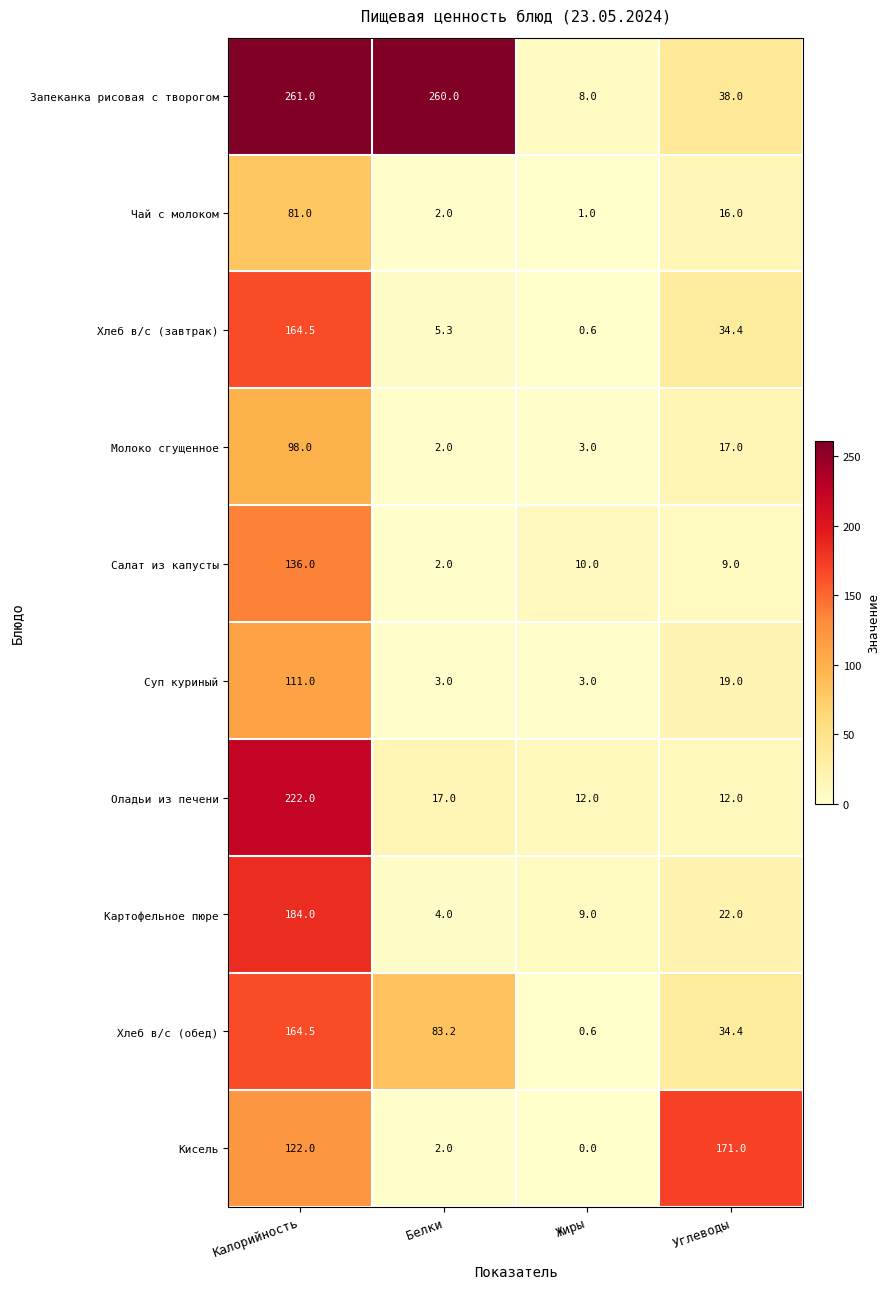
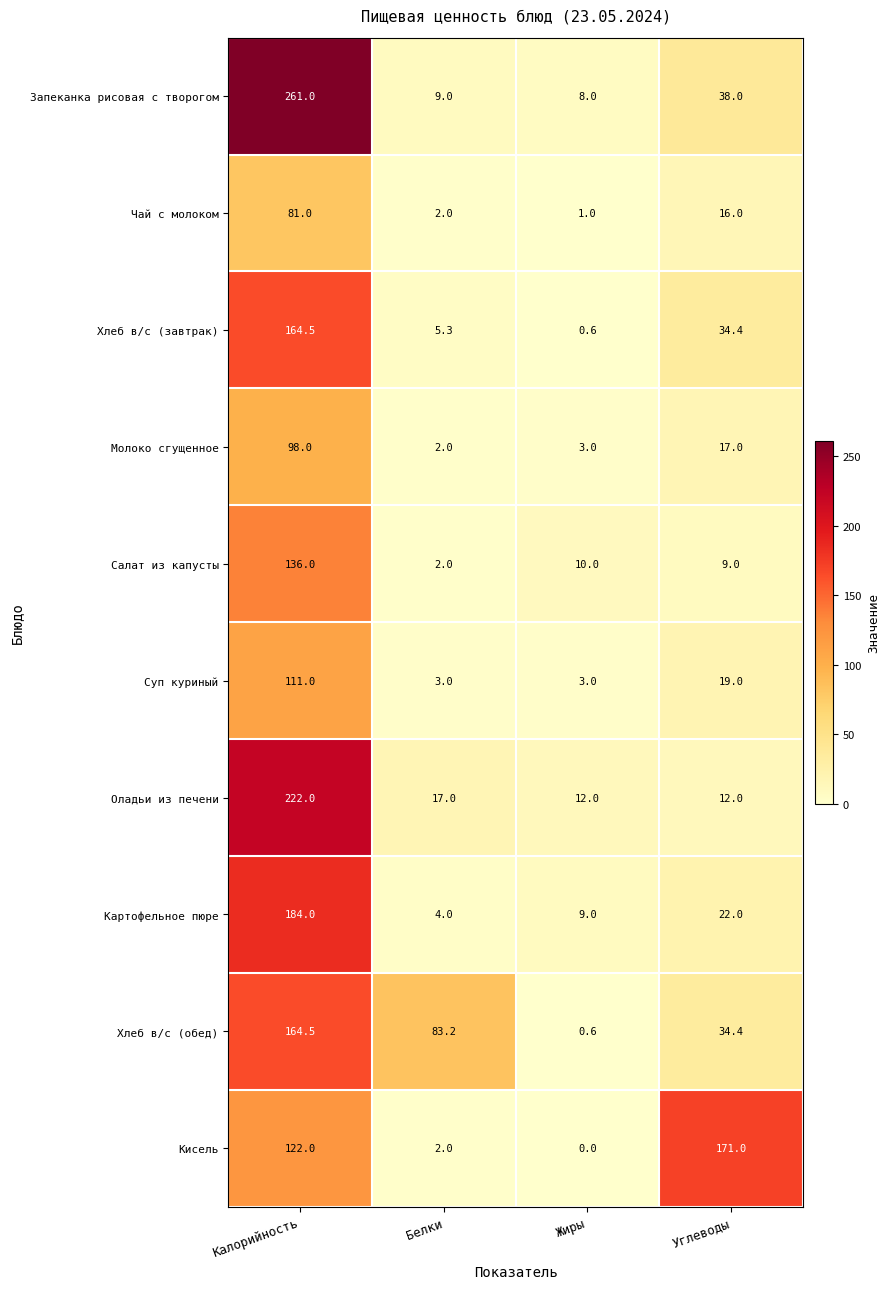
Запеканка рисовая с творогом, Белки: 260.0 -> 9.0
